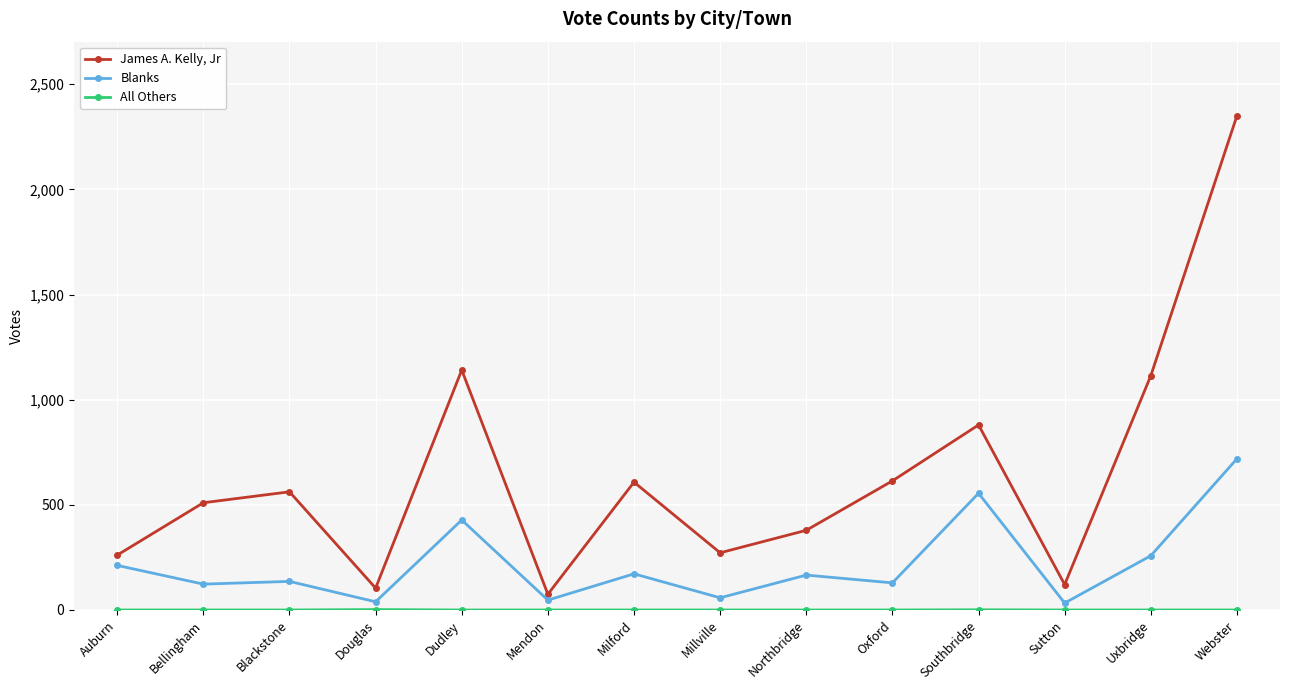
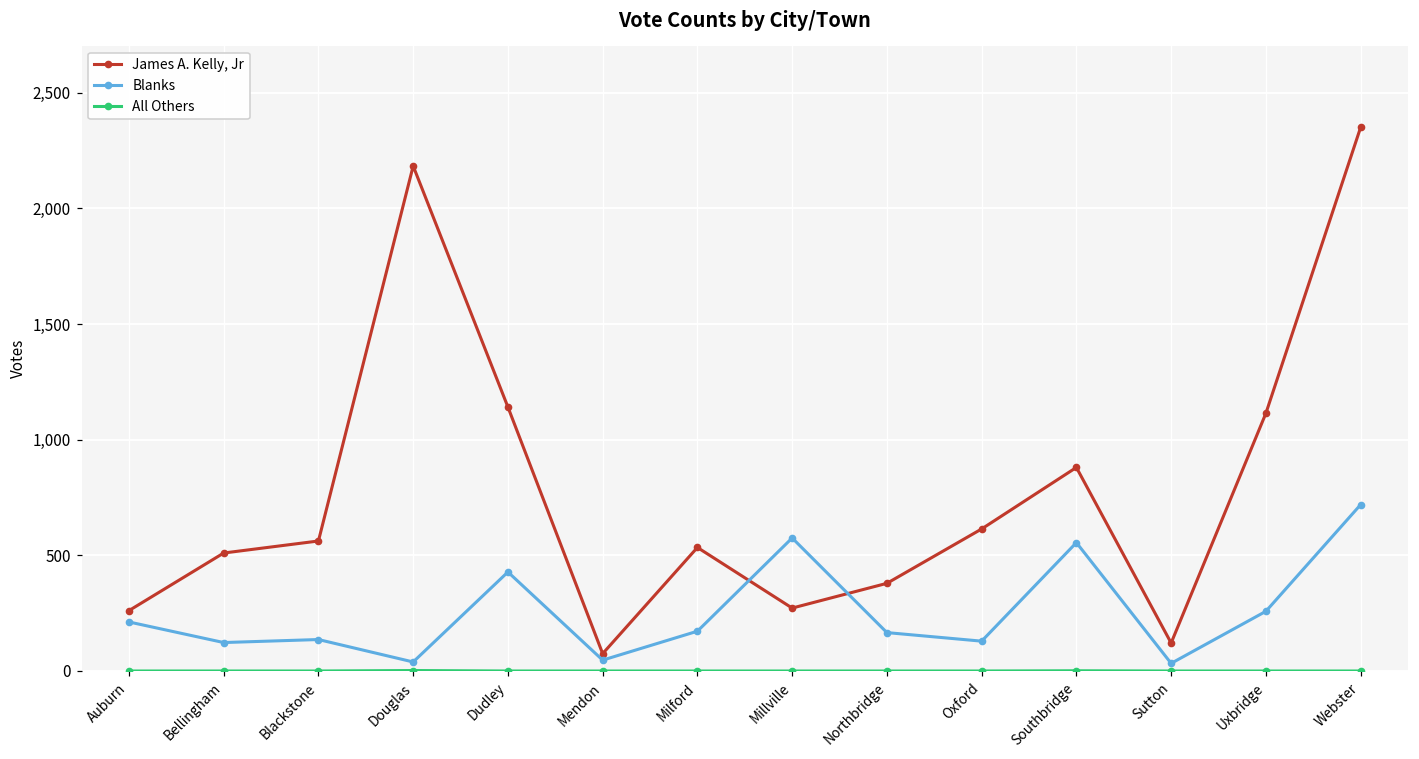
James A. Kelly, Jr, Douglas: 100 -> 2,180
James A. Kelly, Jr, Milford: 610 -> 530
Blanks, Millville: 60 -> 580
